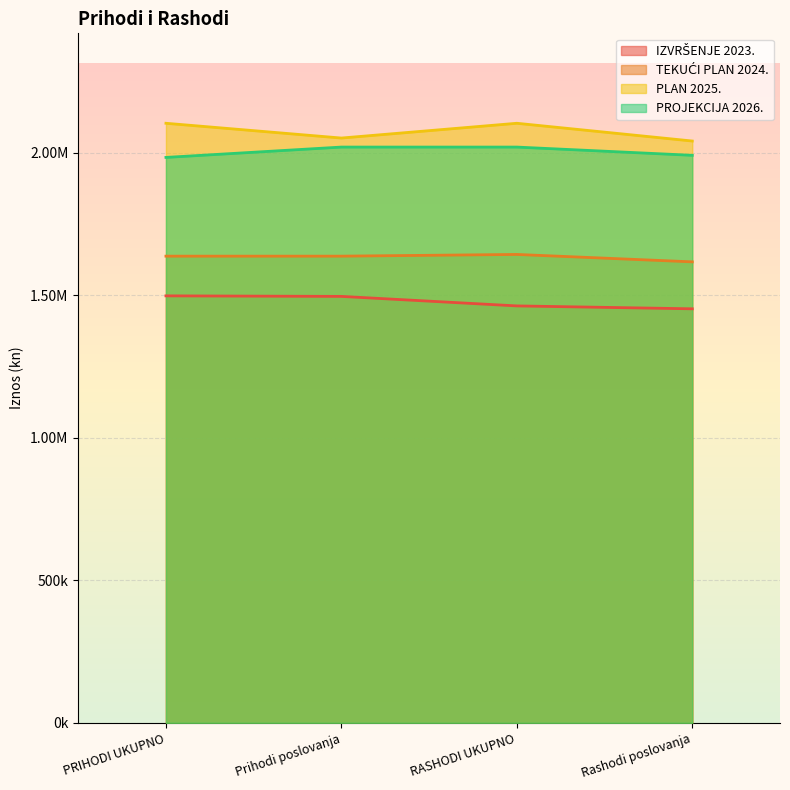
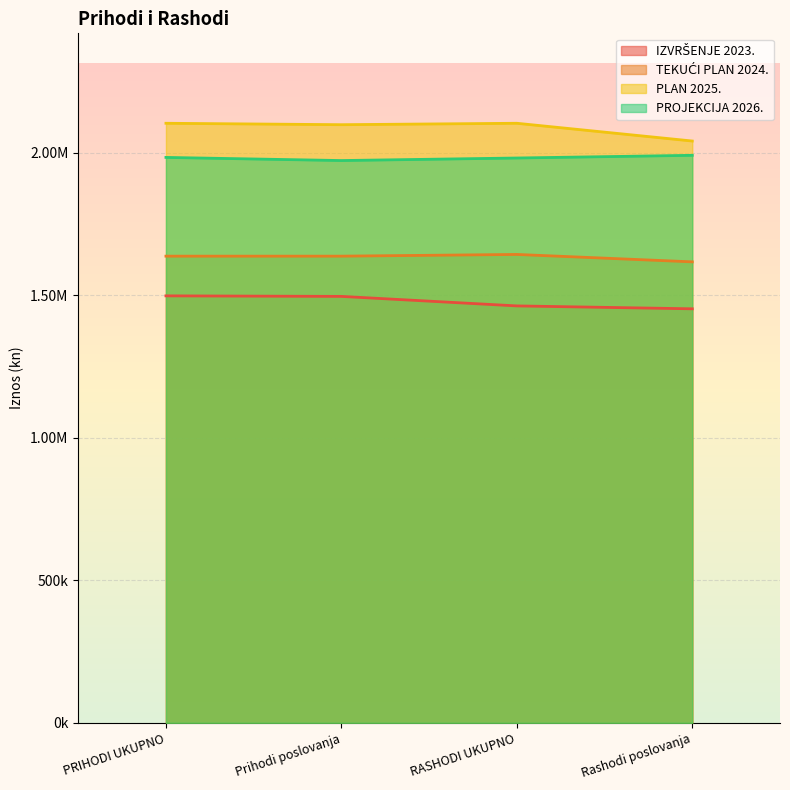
PLAN 2025., Prihodi poslovanja: 2050000 -> 2100000
PROJEKCIJA 2026., Prihodi poslovanja: 2020000 -> 1970000
PROJEKCIJA 2026., RASHODI UKUPNO: 2020000 -> 1980000
